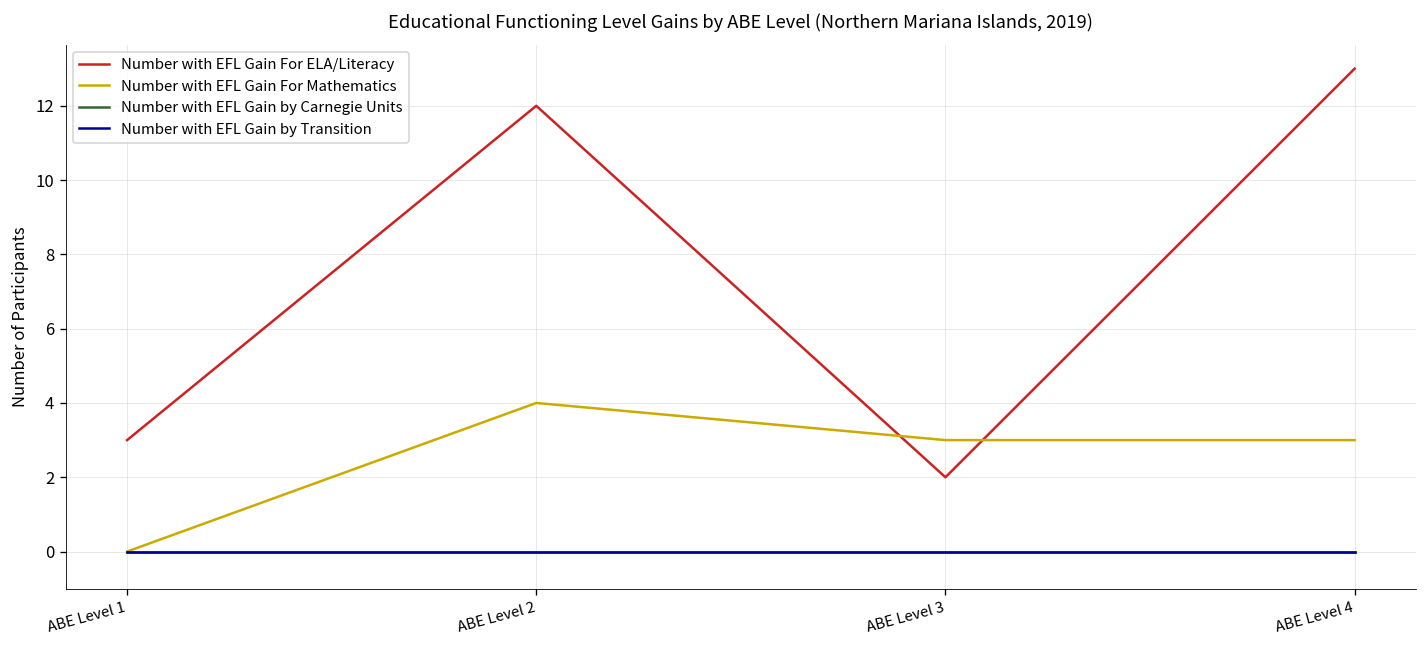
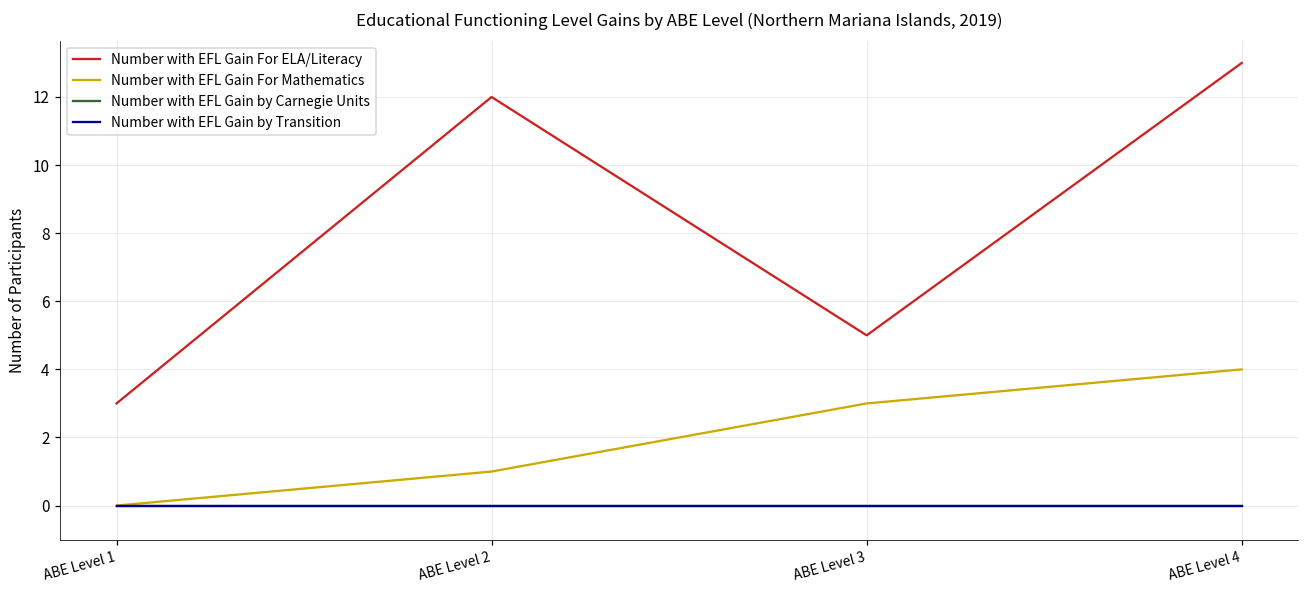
Number with EFL Gain For Mathematics, ABE Level 2: 4 -> 1
Number with EFL Gain For ELA/Literacy, ABE Level 3: 2 -> 5
Number with EFL Gain For Mathematics, ABE Level 4: 3 -> 4
